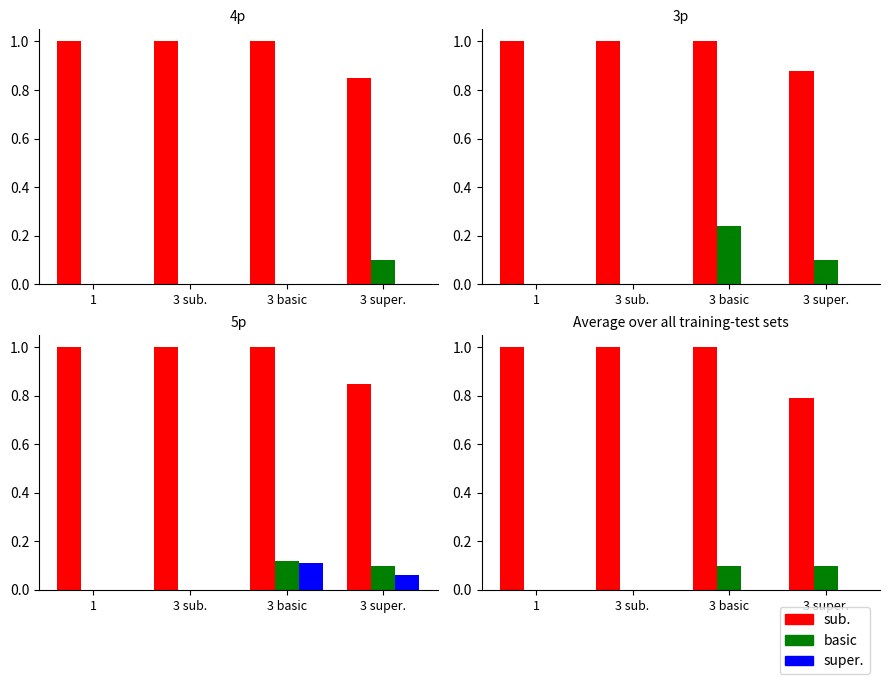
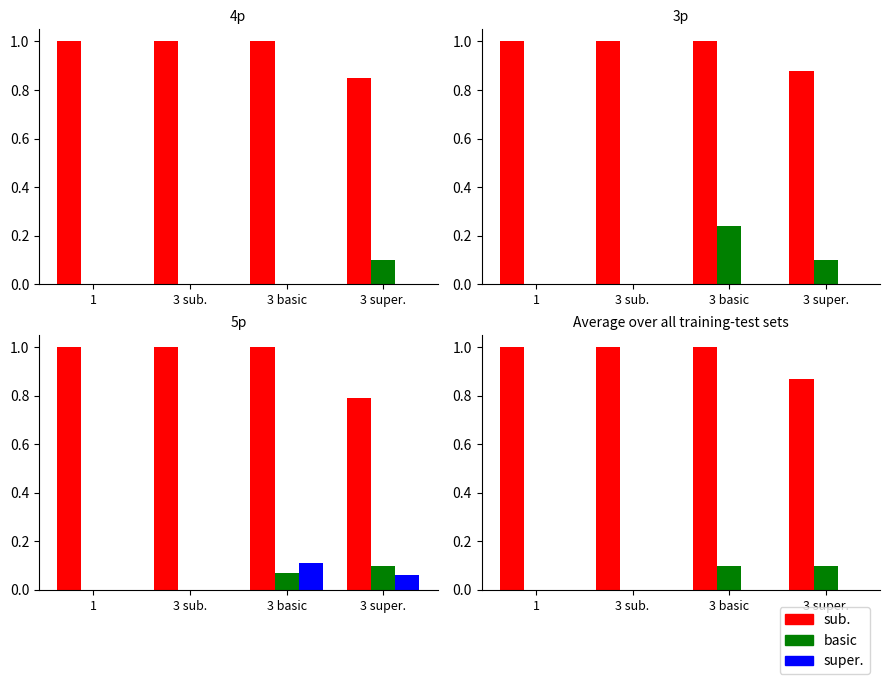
5p, basic, 3 basic: 0.12 -> 0.07
5p, sub., 3 super.: 0.85 -> 0.79
Average over all training-test sets, sub., 3 super.: 0.79 -> 0.87
